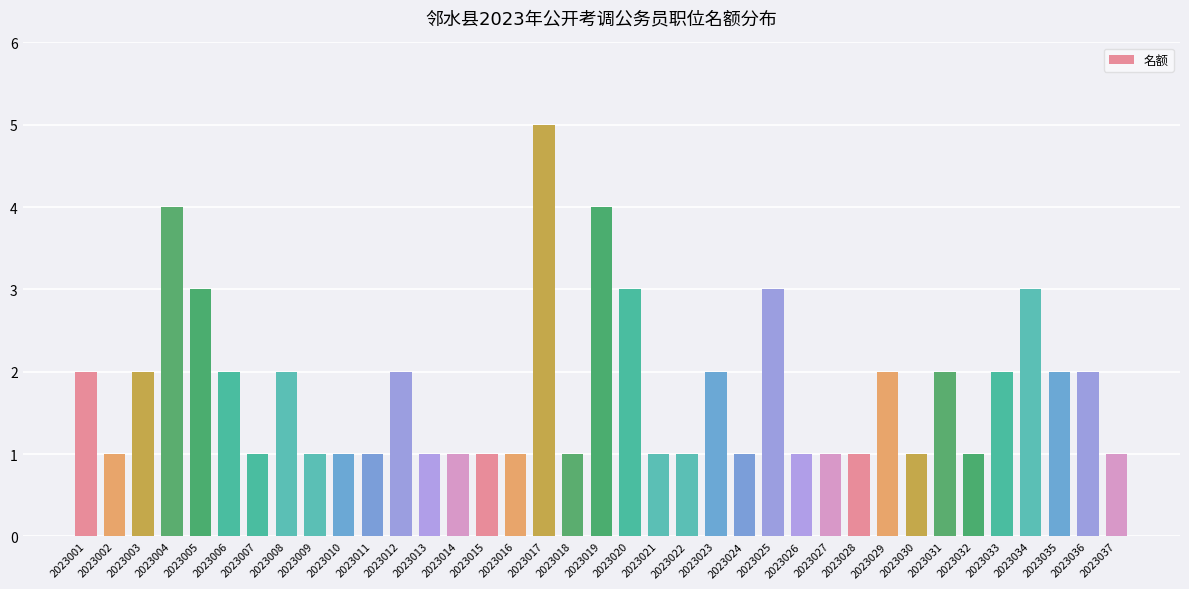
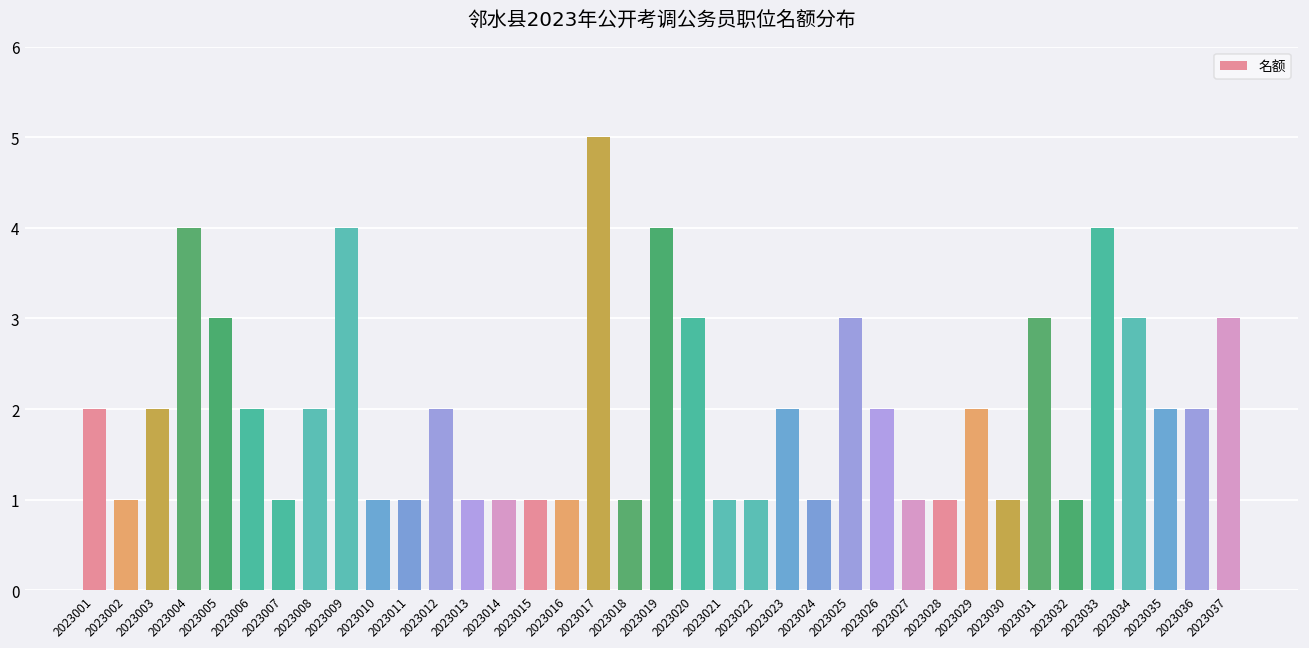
2023009: 1 -> 4
2023026: 1 -> 2
2023031: 2 -> 3
2023033: 2 -> 4
2023037: 1 -> 3
